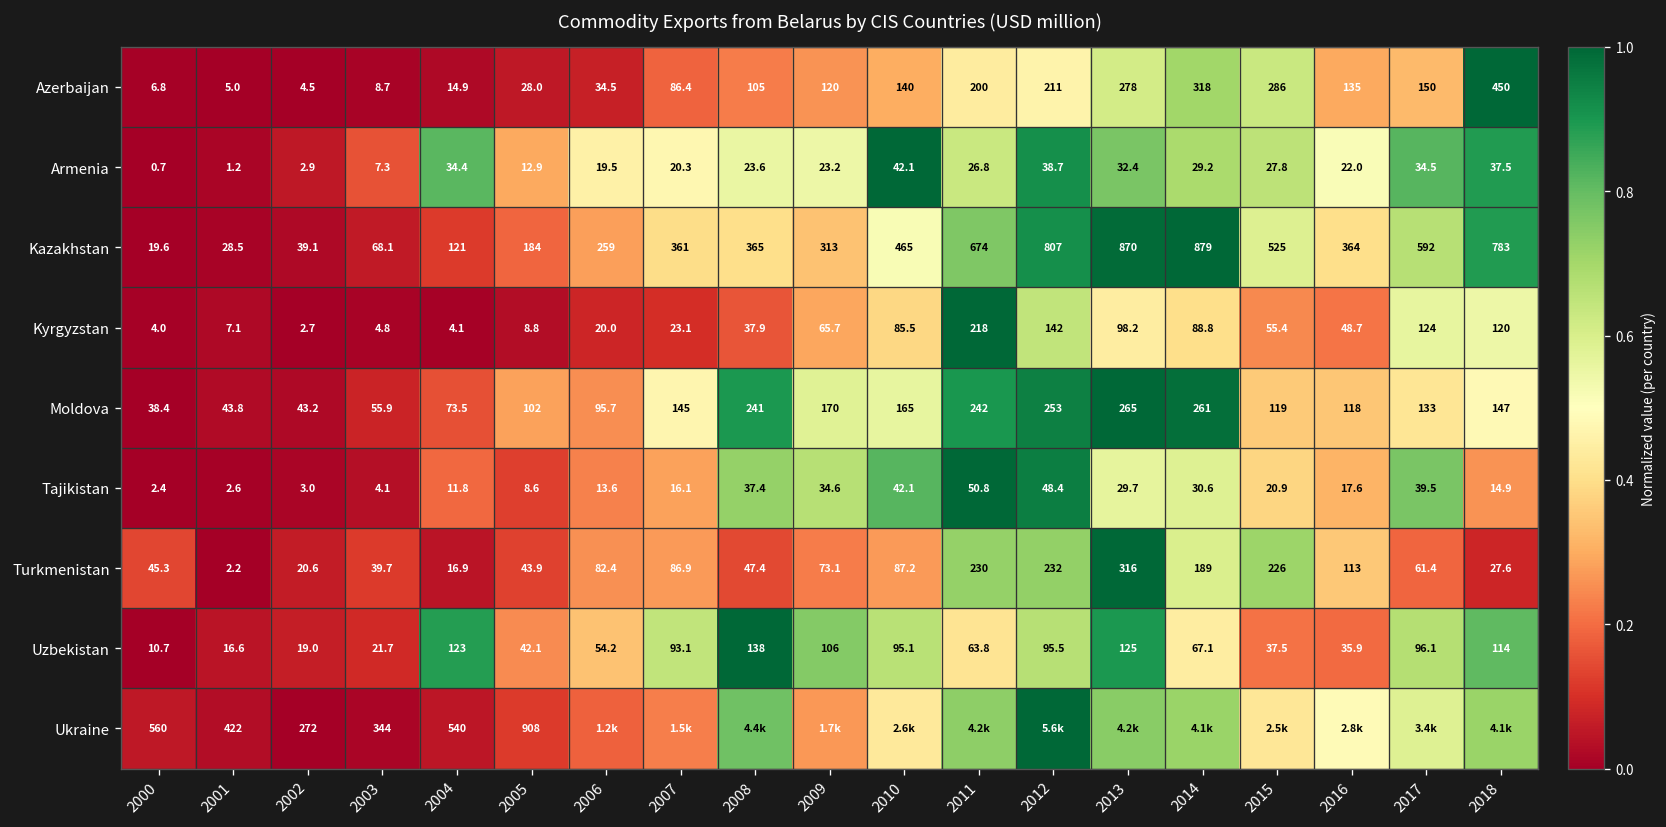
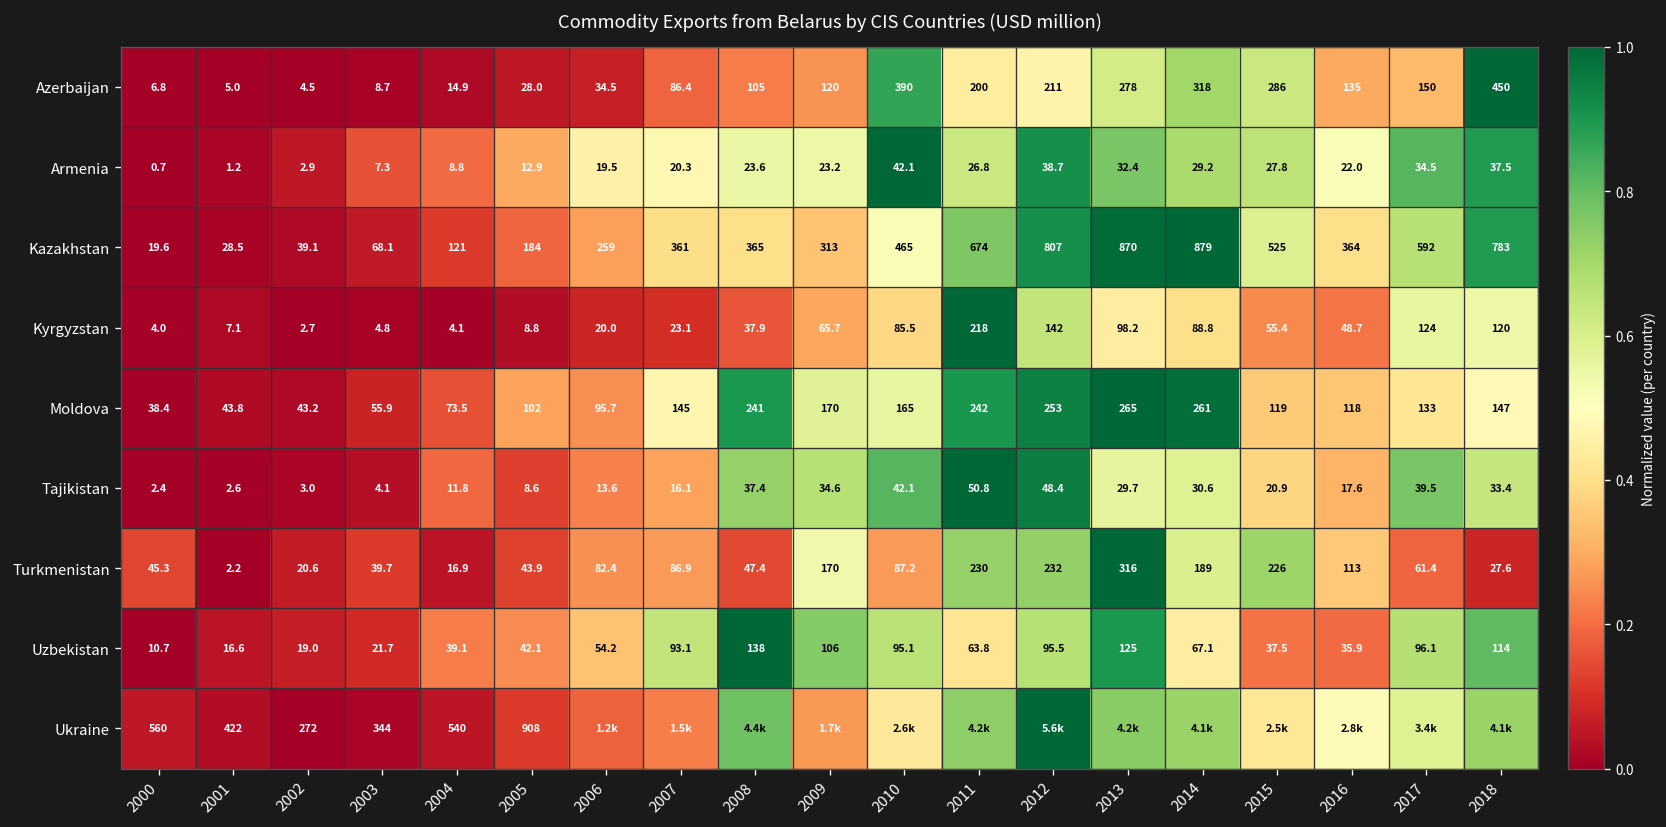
Azerbaijan, 2010: 140 -> 390
Armenia, 2004: 34.4 -> 8.8
Tajikistan, 2018: 14.9 -> 33.4
Turkmenistan, 2009: 73.1 -> 170
Uzbekistan, 2004: 123 -> 39.1
